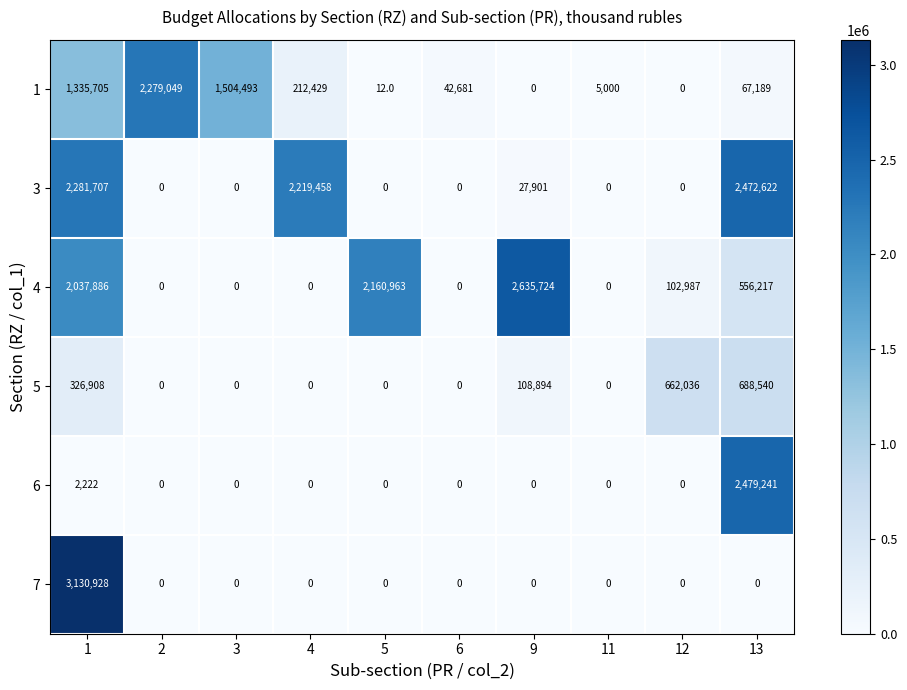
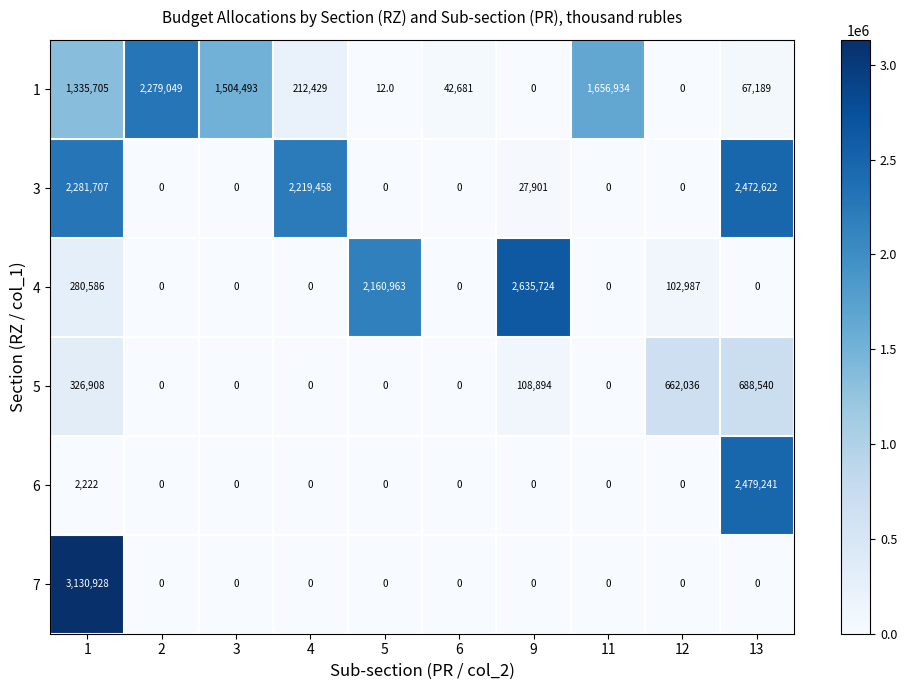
1, 11: 5,000 -> 1,656,934
4, 1: 2,037,886 -> 280,586
4, 13: 556,217 -> 0
